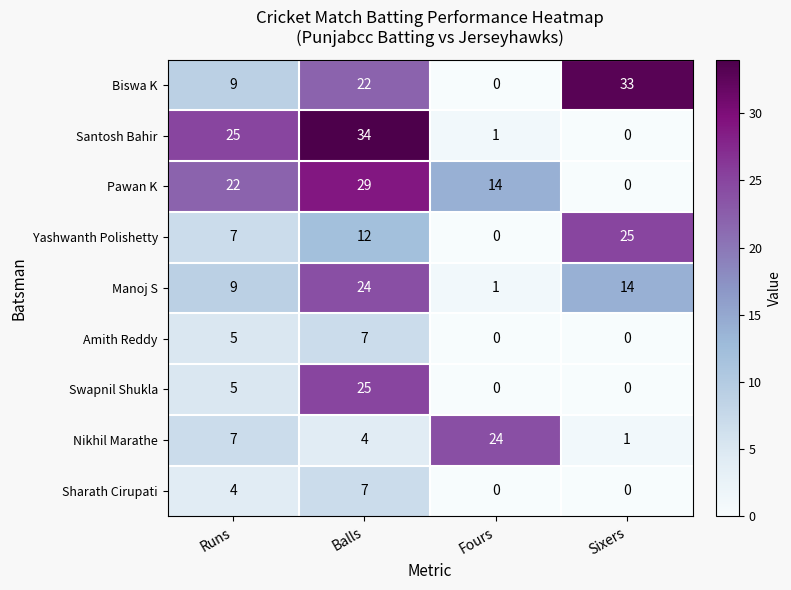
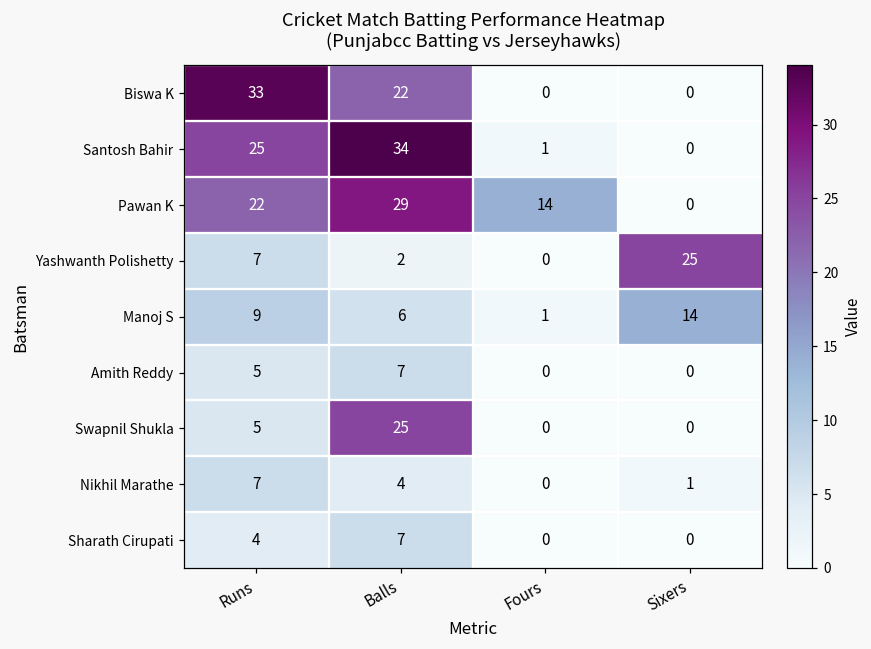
Biswa K, Runs: 9 -> 33
Biswa K, Sixers: 33 -> 0
Yashwanth Polishetty, Balls: 12 -> 2
Manoj S, Balls: 24 -> 6
Nikhil Marathe, Fours: 24 -> 0
